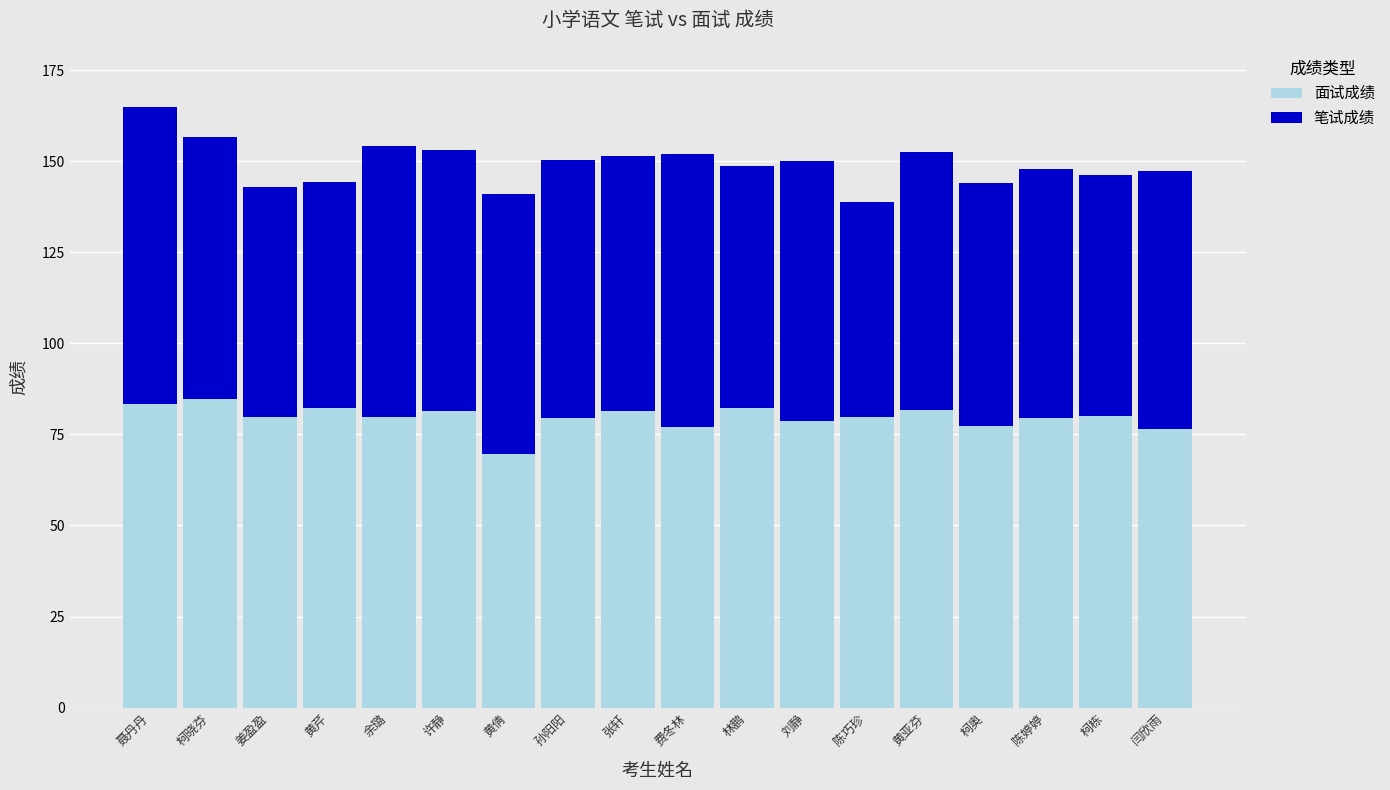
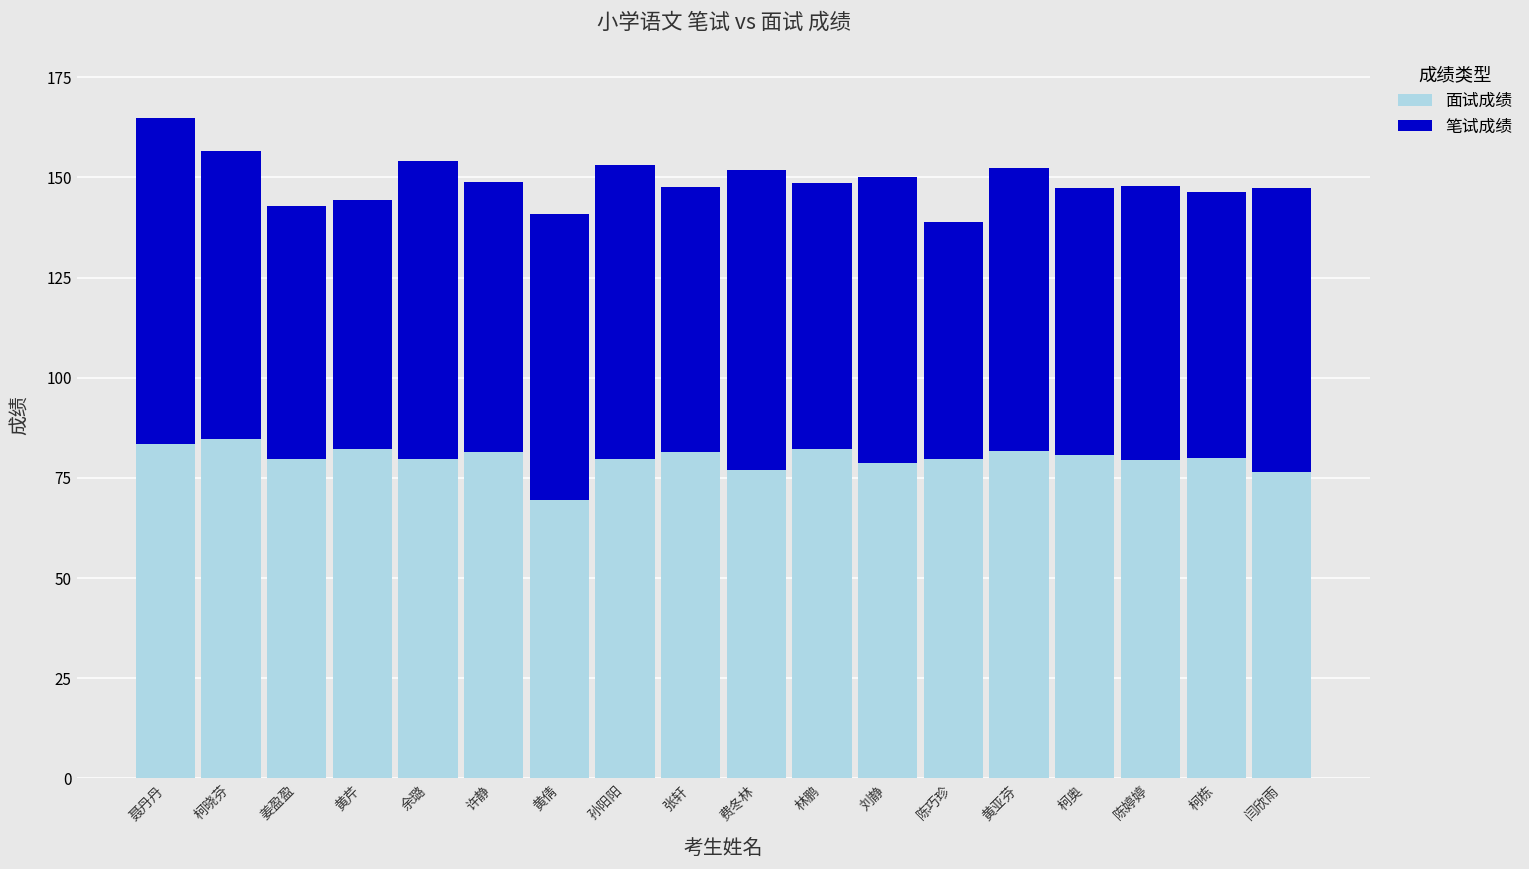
笔试成绩, 许静: 72 -> 68
笔试成绩, 孙阳阳: 71 -> 74
笔试成绩, 张轩: 70 -> 66
面试成绩, 柯奥: 77 -> 81
